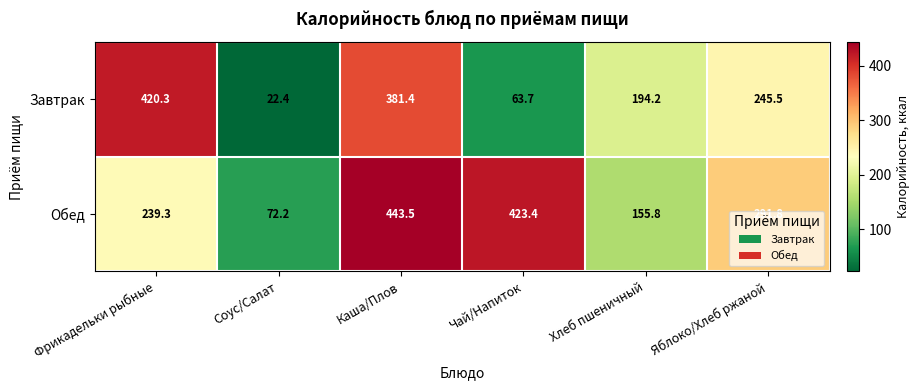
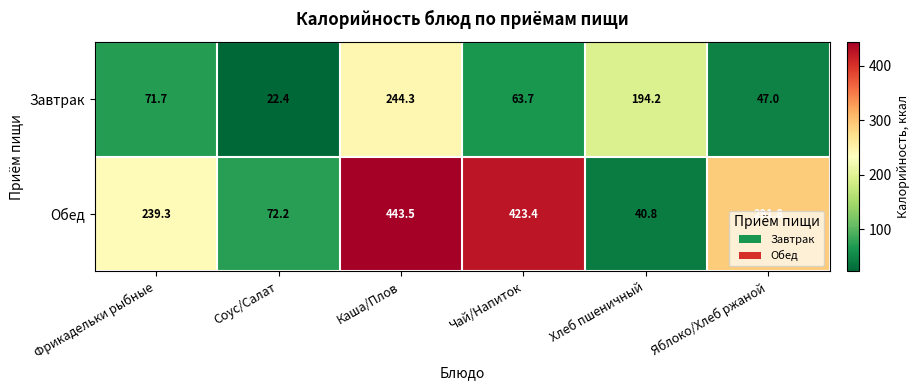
Завтрак, Фрикадельки рыбные: 420.3 -> 71.7
Завтрак, Каша/Плов: 381.4 -> 244.3
Завтрак, Яблоко/Хлеб ржаной: 245.5 -> 47.0
Обед, Хлеб пшеничный: 155.8 -> 40.8
